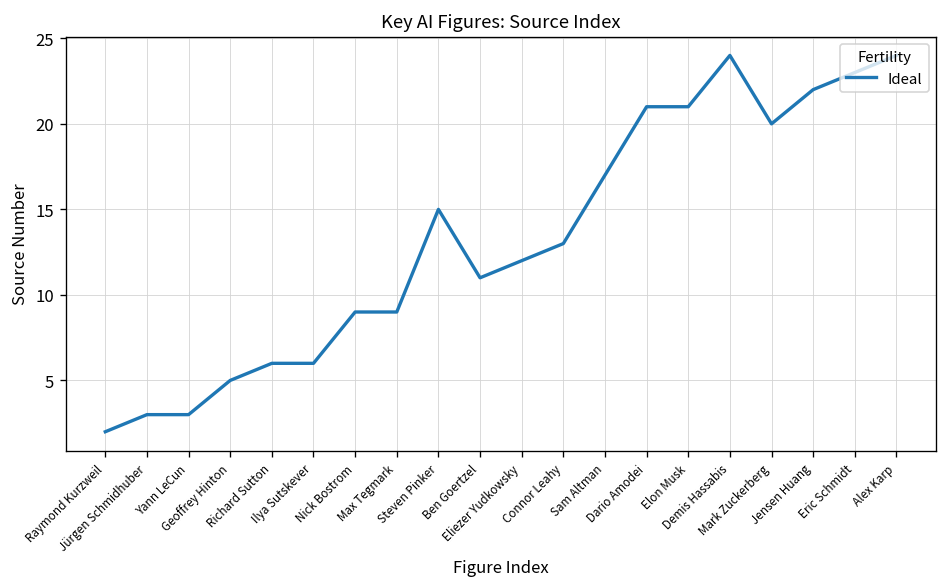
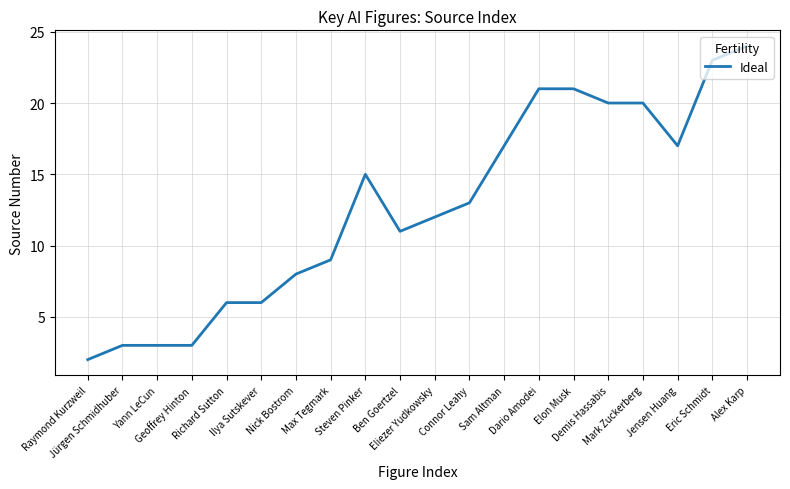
Geoffrey Hinton: 5 -> 3
Nick Bostrom: 9 -> 8
Demis Hassabis: 24 -> 20
Jensen Huang: 22 -> 17
